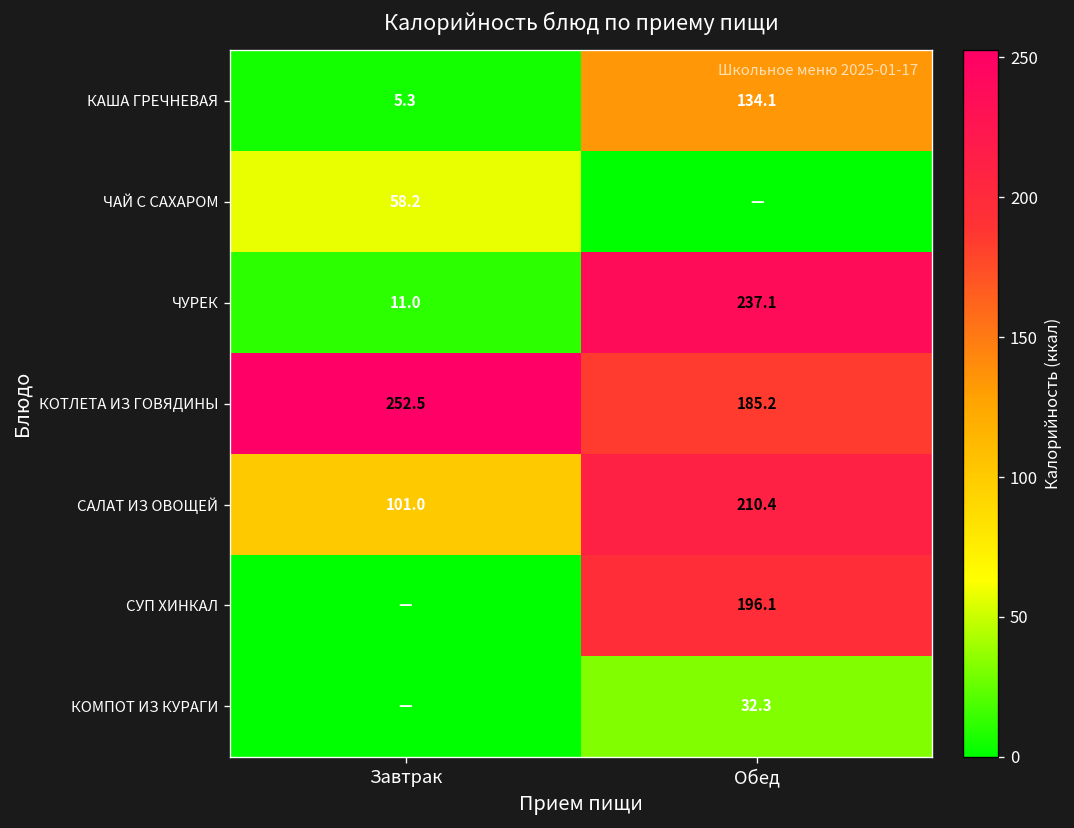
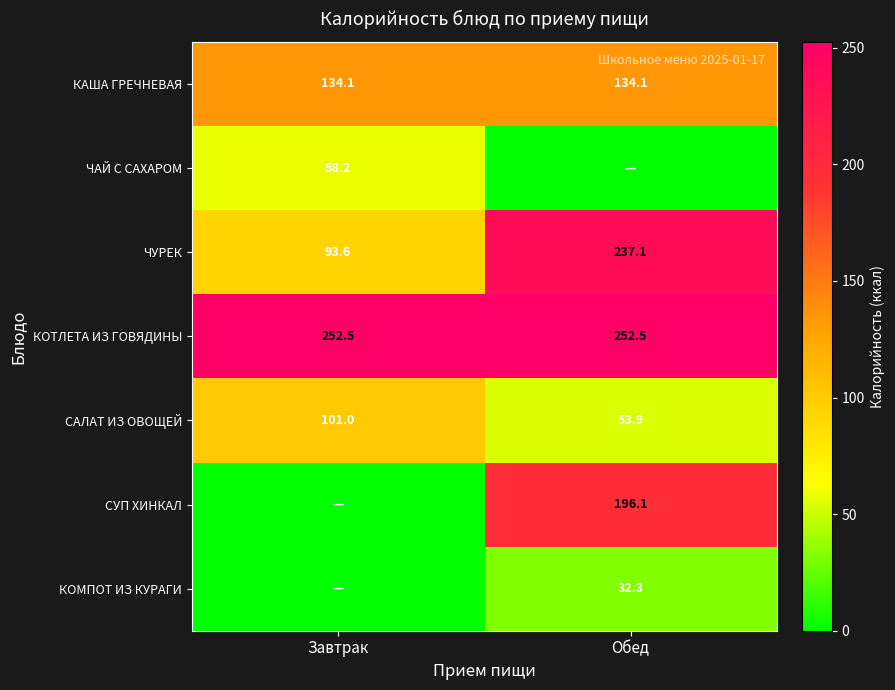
КАША ГРЕЧНЕВАЯ, Завтрак: 5.3 -> 134.1
ЧУРЕК, Завтрак: 11.0 -> 93.6
КОТЛЕТА ИЗ ГОВЯДИНЫ, Обед: 185.2 -> 252.5
САЛАТ ИЗ ОВОЩЕЙ, Обед: 210.4 -> 53.9
